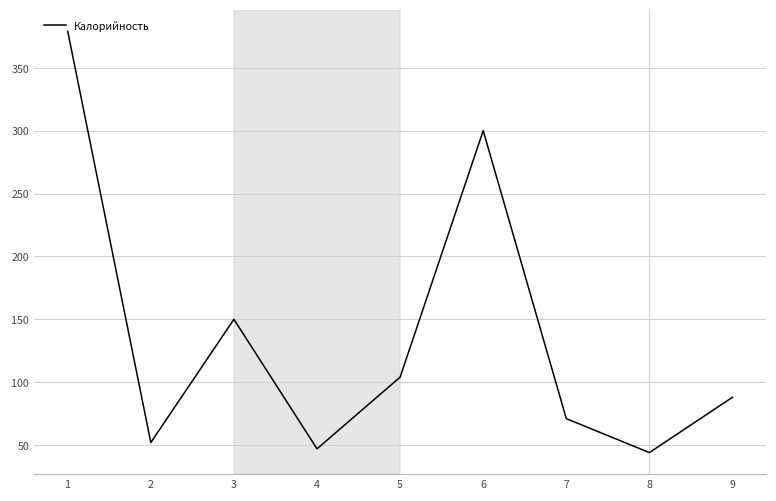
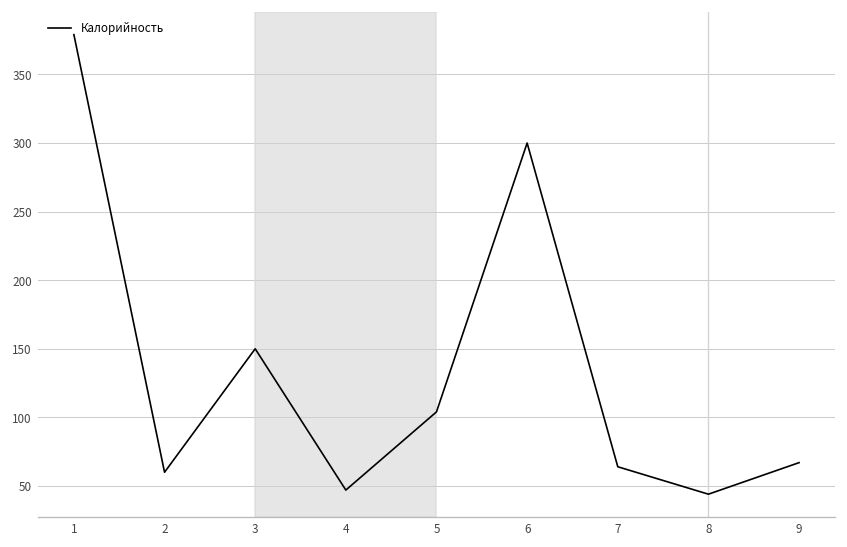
2: 52 -> 60
7: 71 -> 64
9: 88 -> 67
